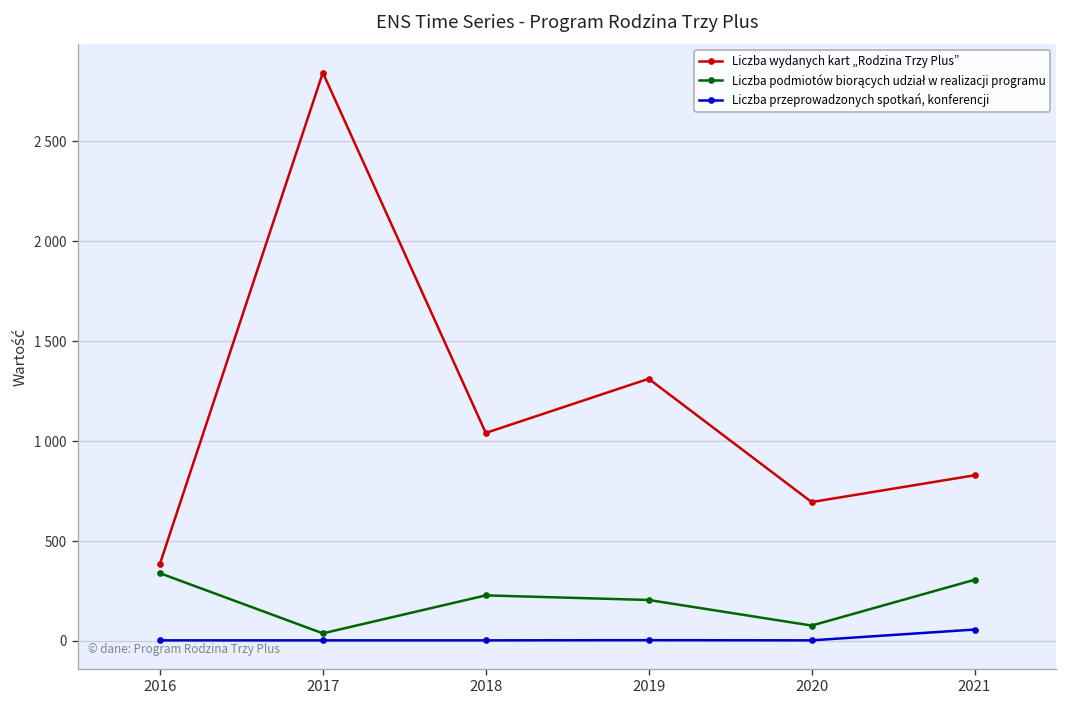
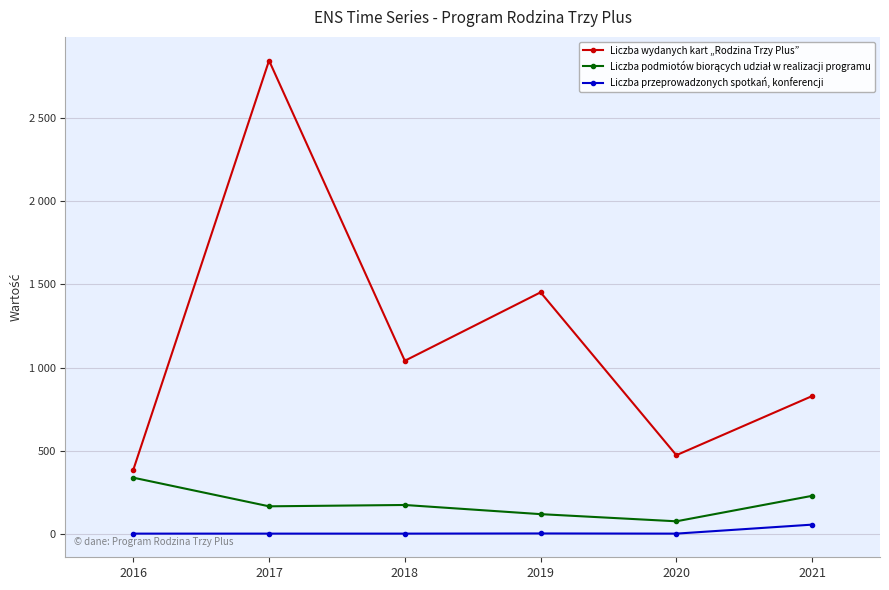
Liczba podmiotów biorących udział w realizacji programu, 2017: 40 -> 170
Liczba podmiotów biorących udział w realizacji programu, 2018: 230 -> 180
Liczba wydanych kart „Rodzina Trzy Plus”, 2019: 1310 -> 1450
Liczba podmiotów biorących udział w realizacji programu, 2019: 210 -> 120
Liczba wydanych kart „Rodzina Trzy Plus”, 2020: 700 -> 470
Liczba podmiotów biorących udział w realizacji programu, 2021: 310 -> 230
